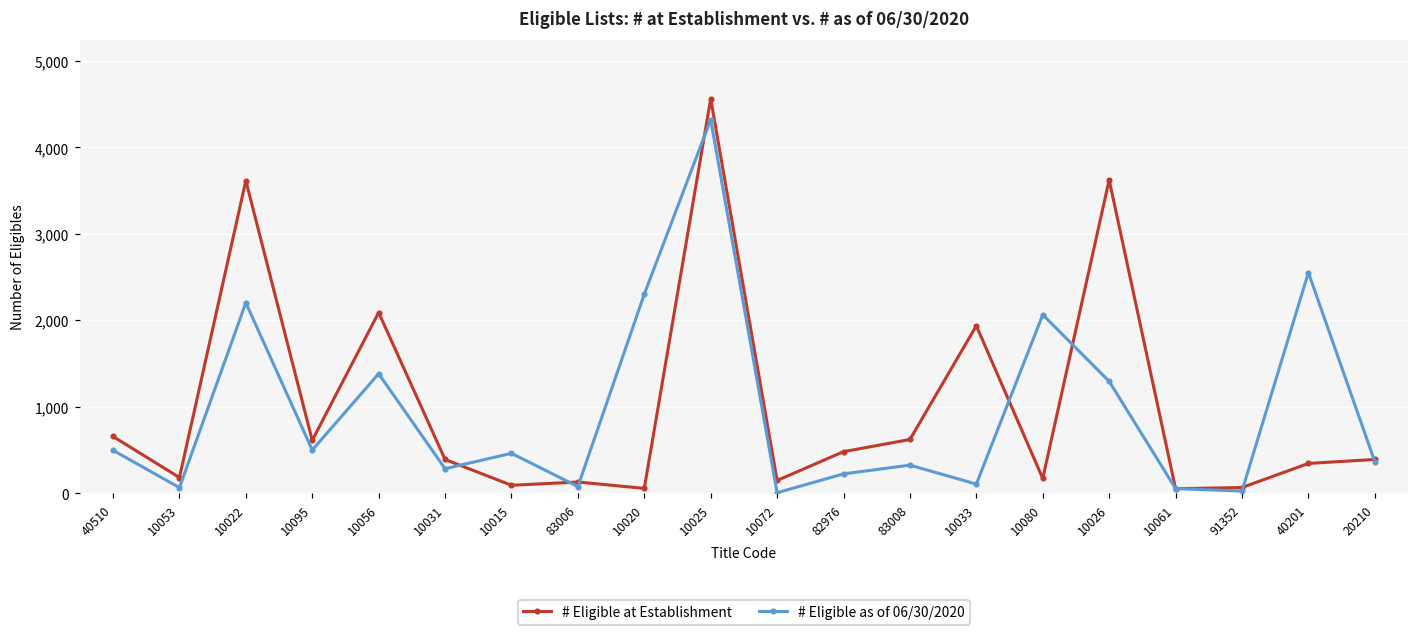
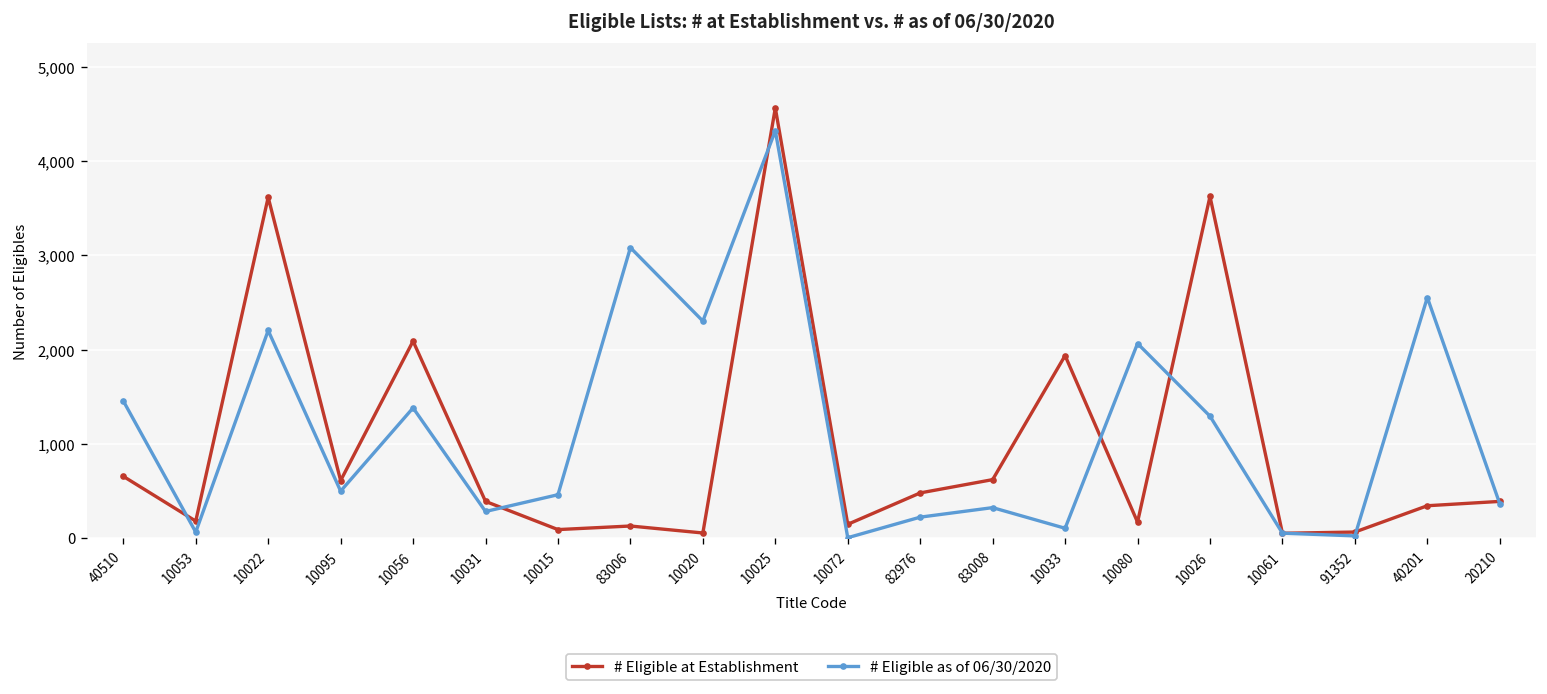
# Eligible as of 06/30/2020, 40510: 500 -> 1,500
# Eligible as of 06/30/2020, 83006: 100 -> 3,100
